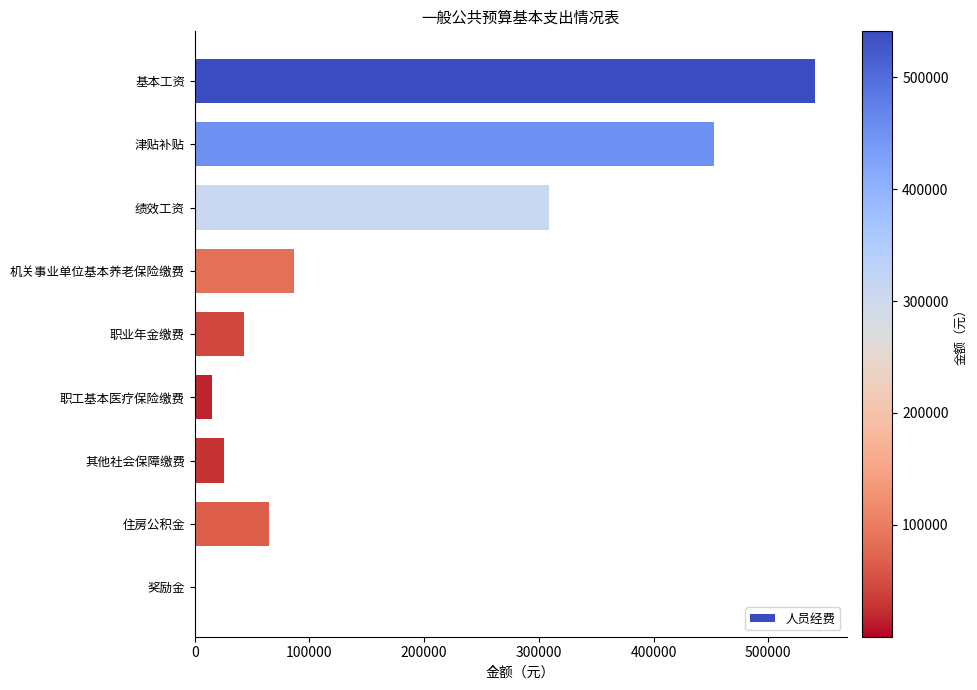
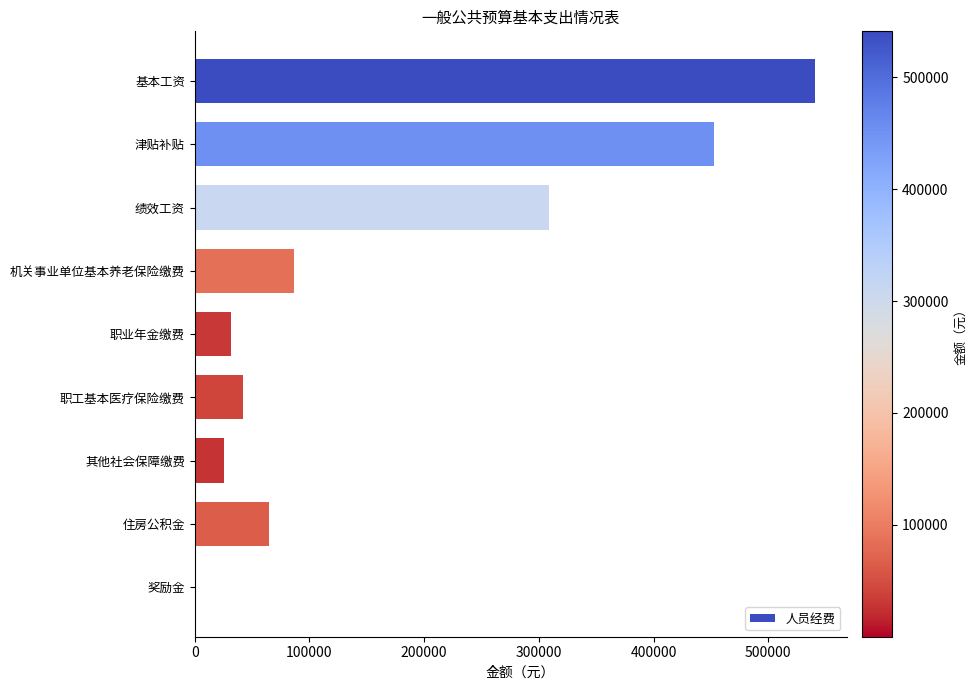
职业年金缴费: 43000 -> 31000
职工基本医疗保险缴费: 15000 -> 42000
